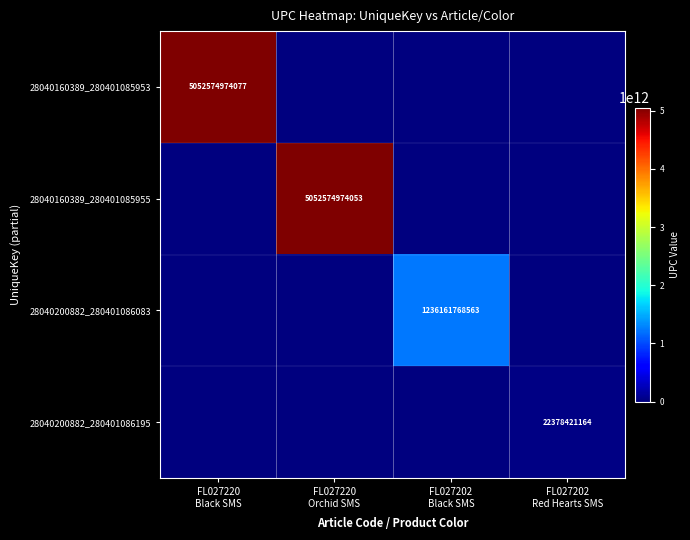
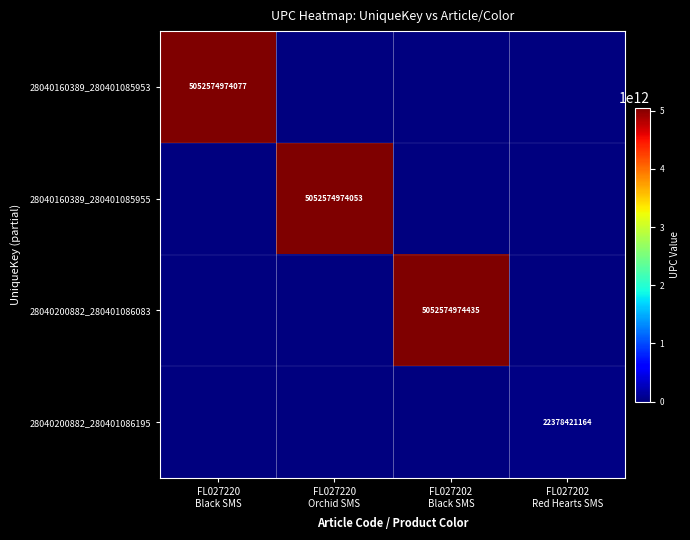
28040200882_280401086083, FL027202 Black SMS: 1236161768563 -> 5052574974435
